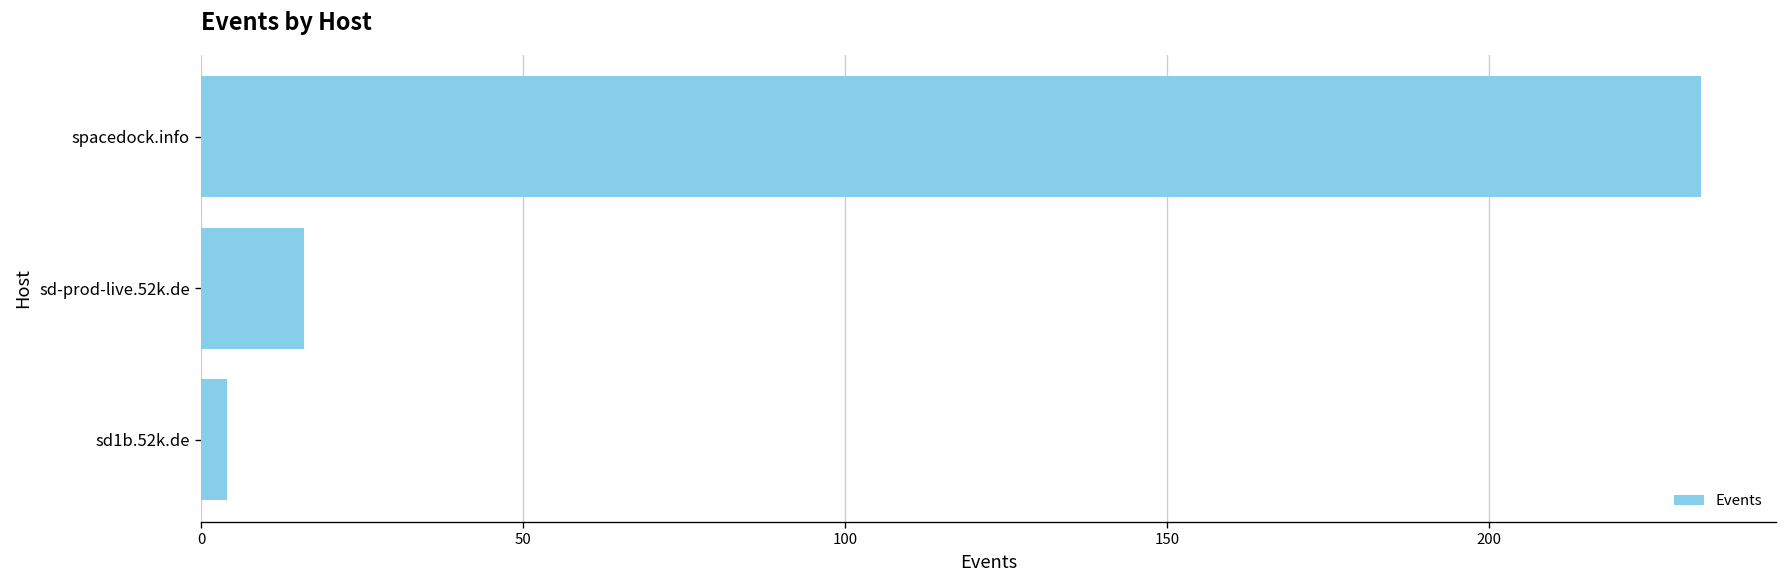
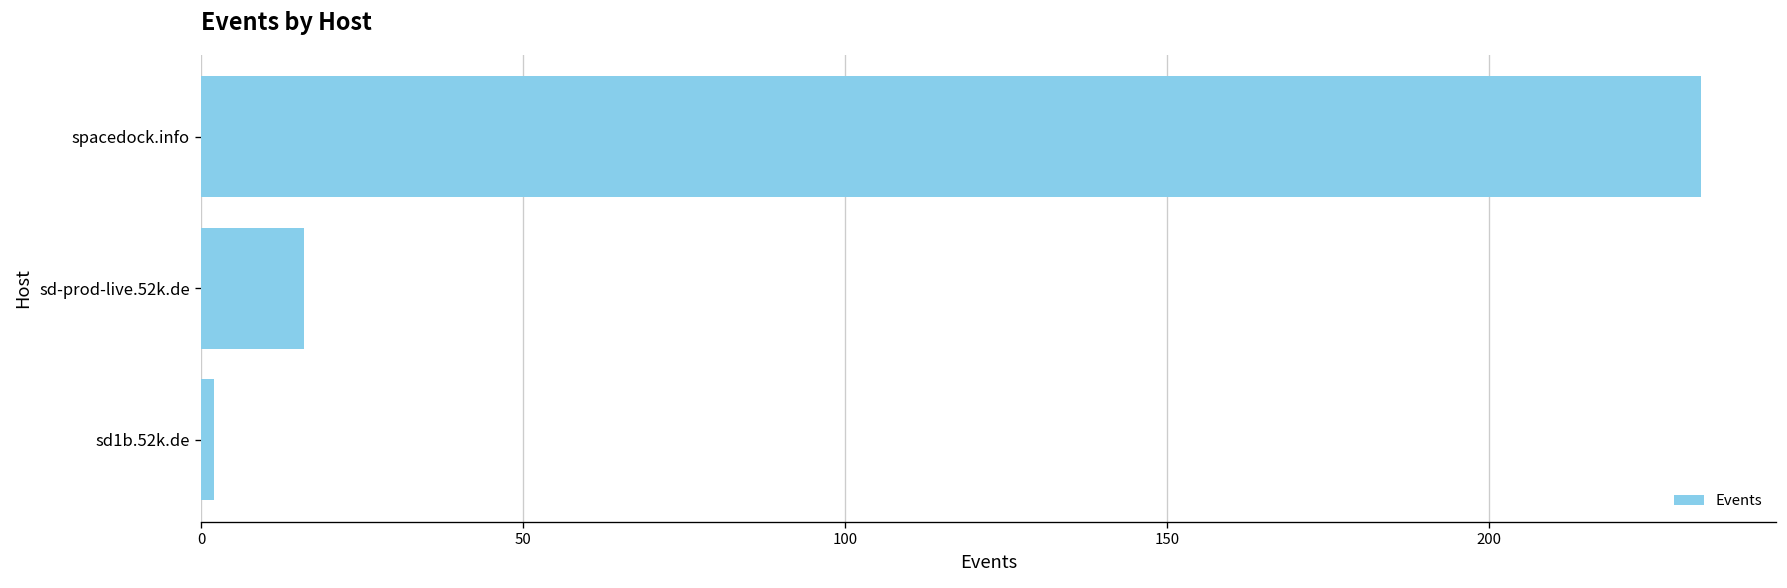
sd1b.52k.de: 4 -> 2
